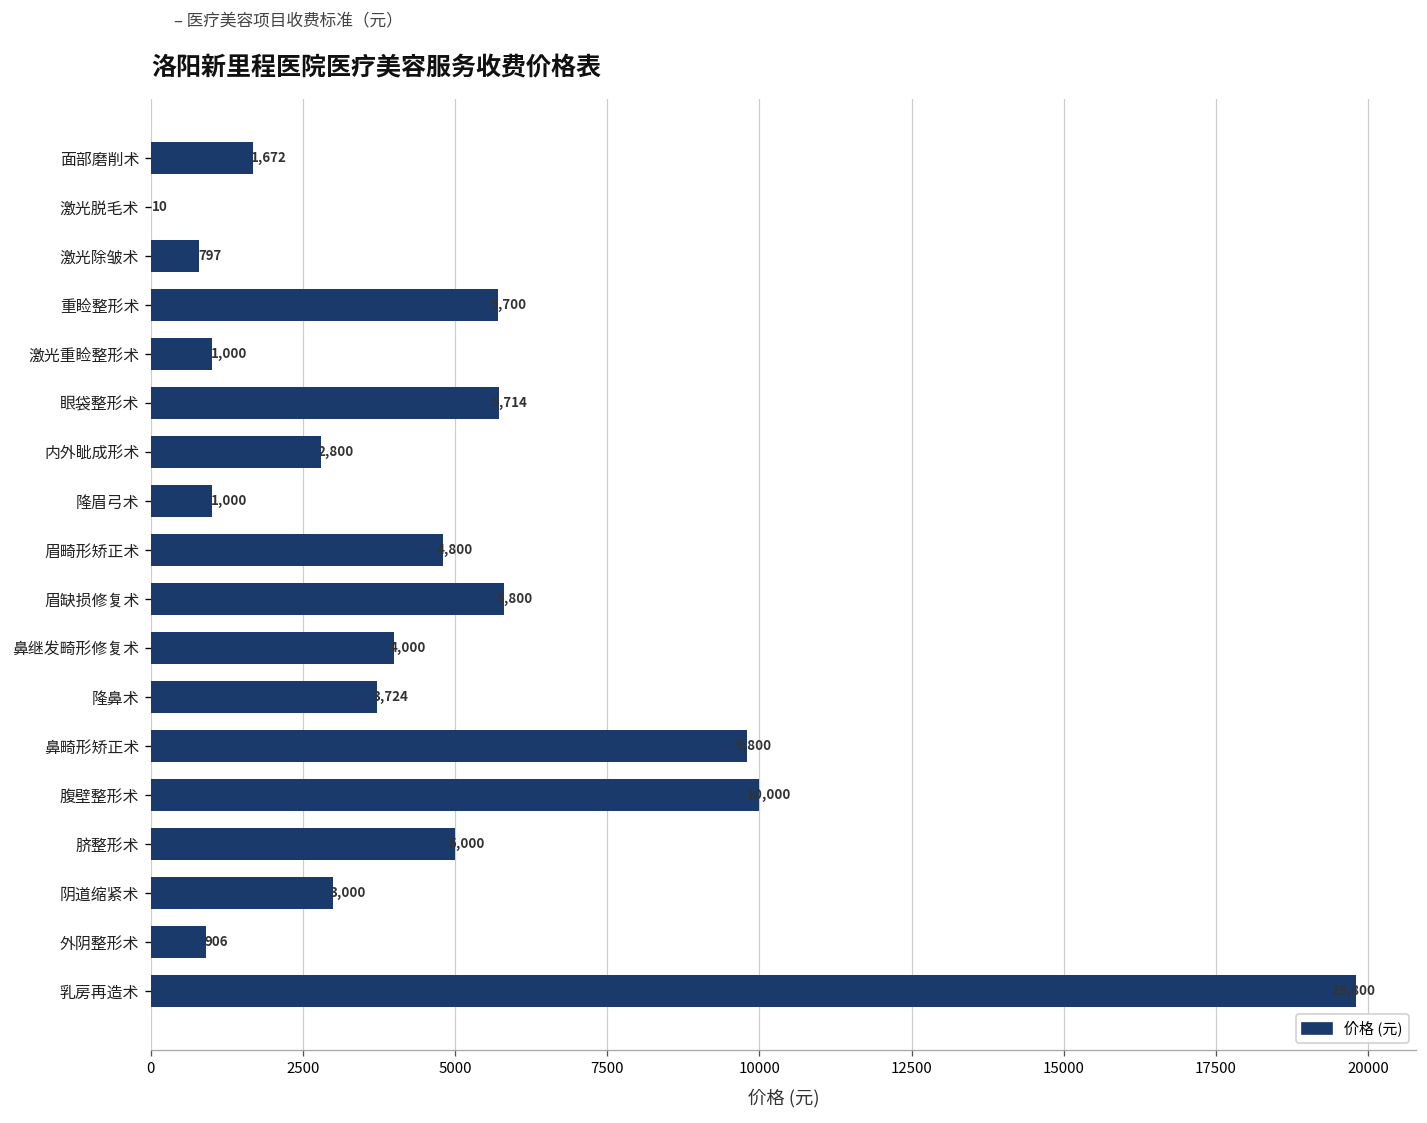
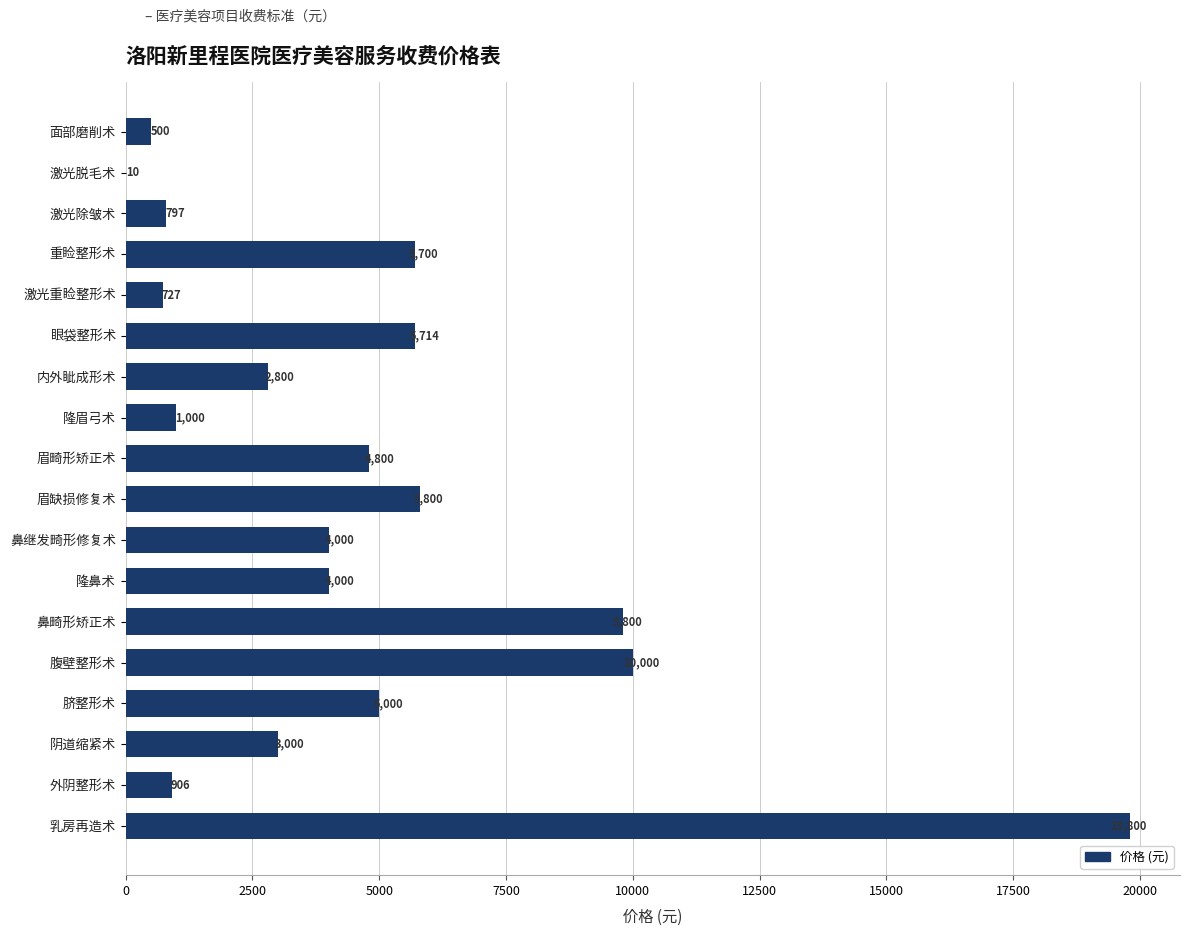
面部磨削术: 1,672 -> 500
激光重睑整形术: 1,000 -> 727
隆鼻术: 3,724 -> 4,000
